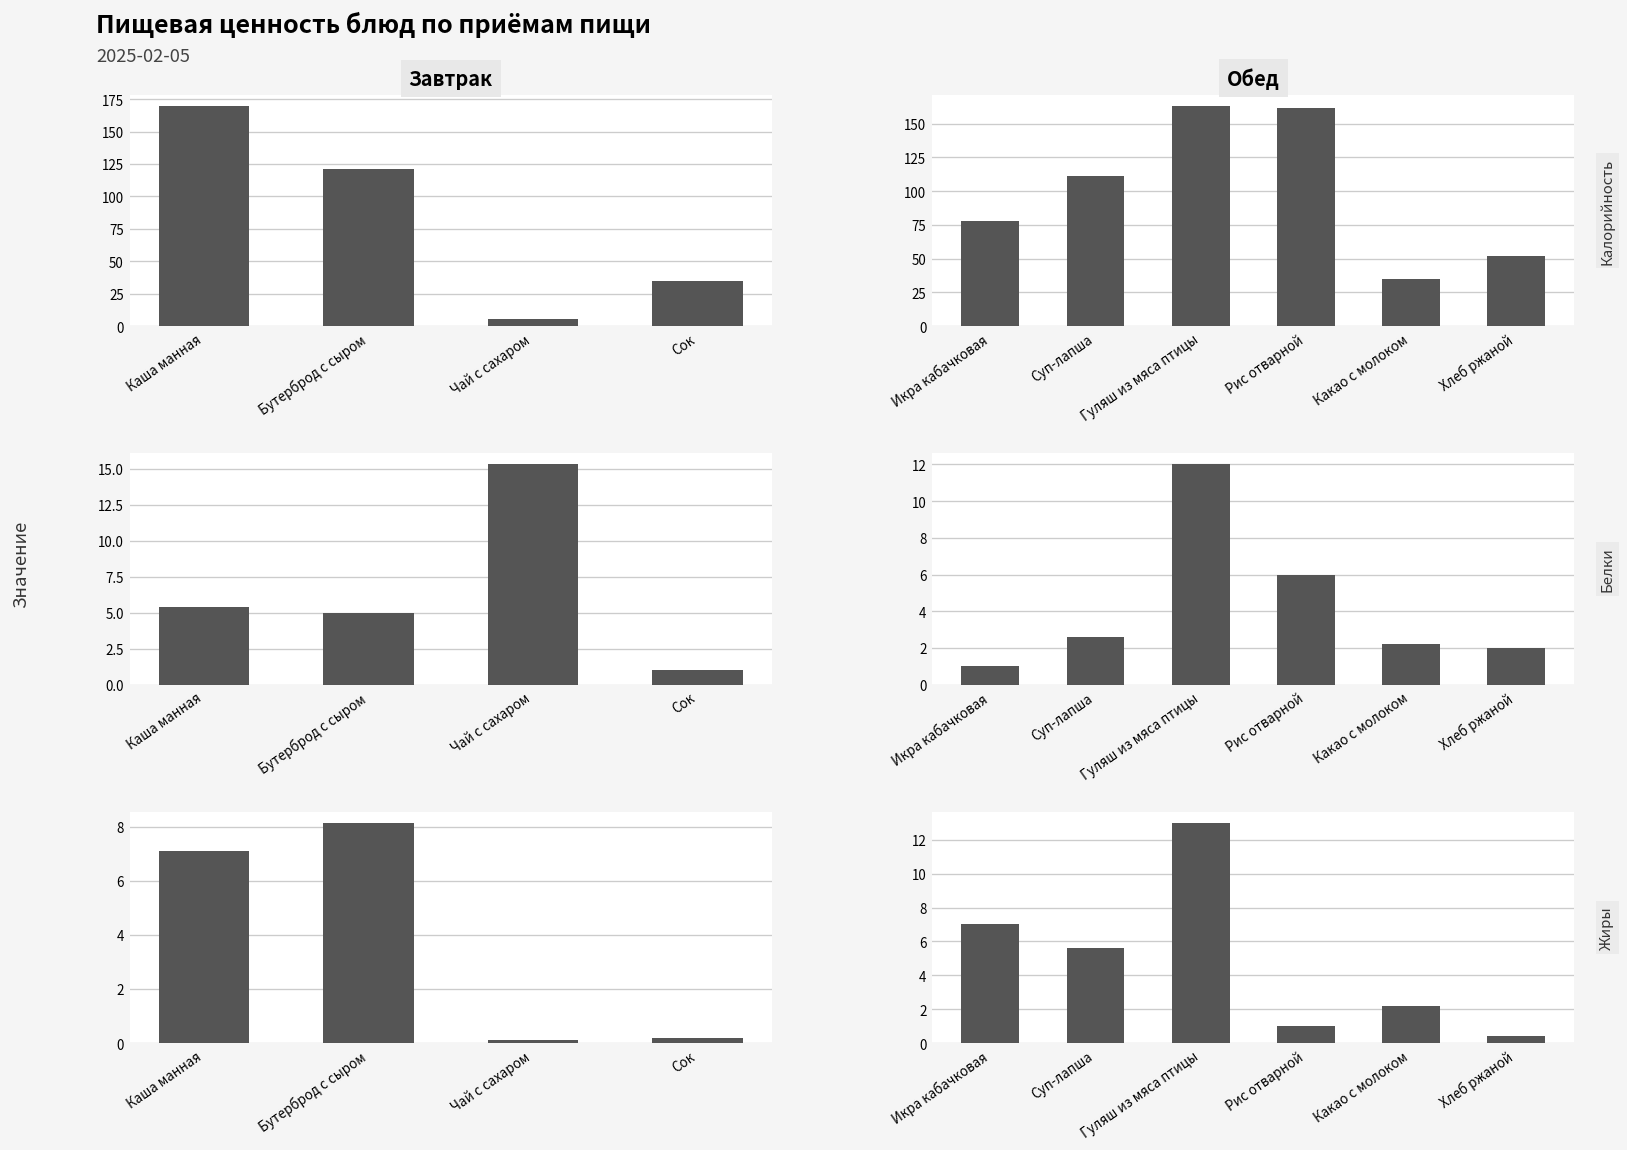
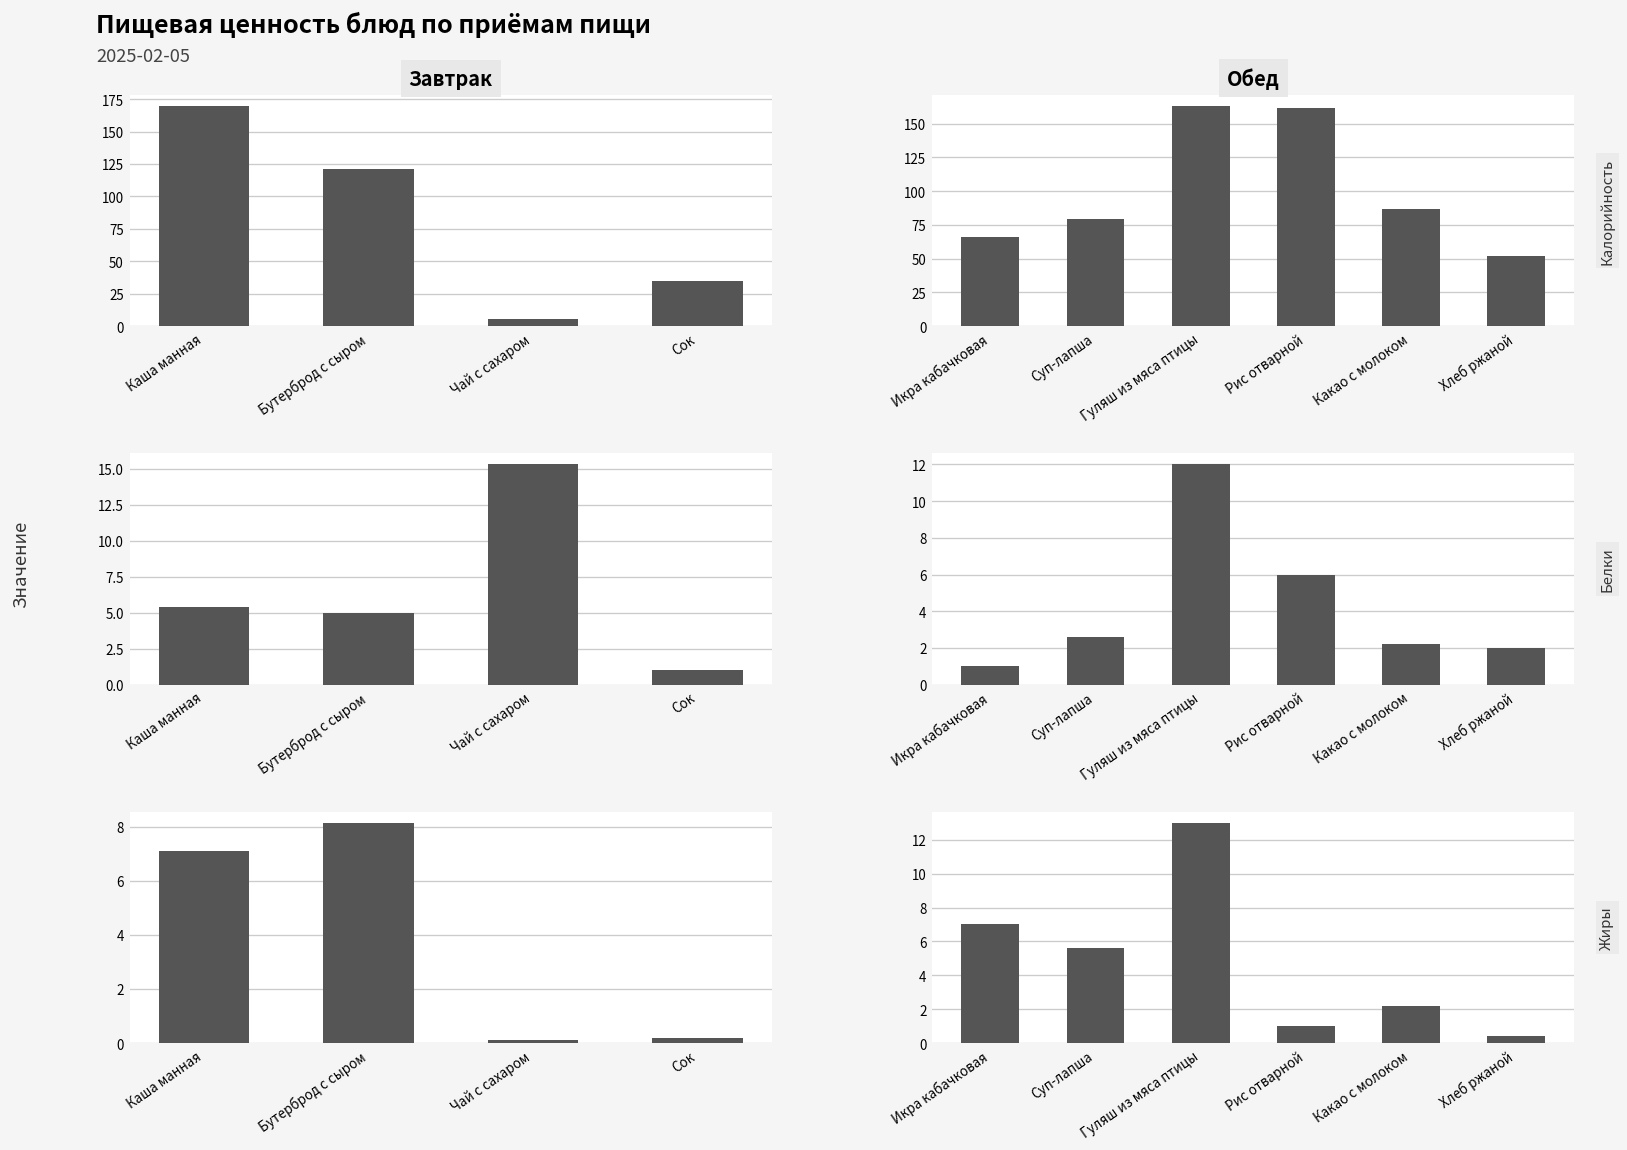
Обед, Икра кабачковая: 78 -> 66
Обед, Суп-лапша: 111 -> 80
Обед, Какао с молоком: 35 -> 87
